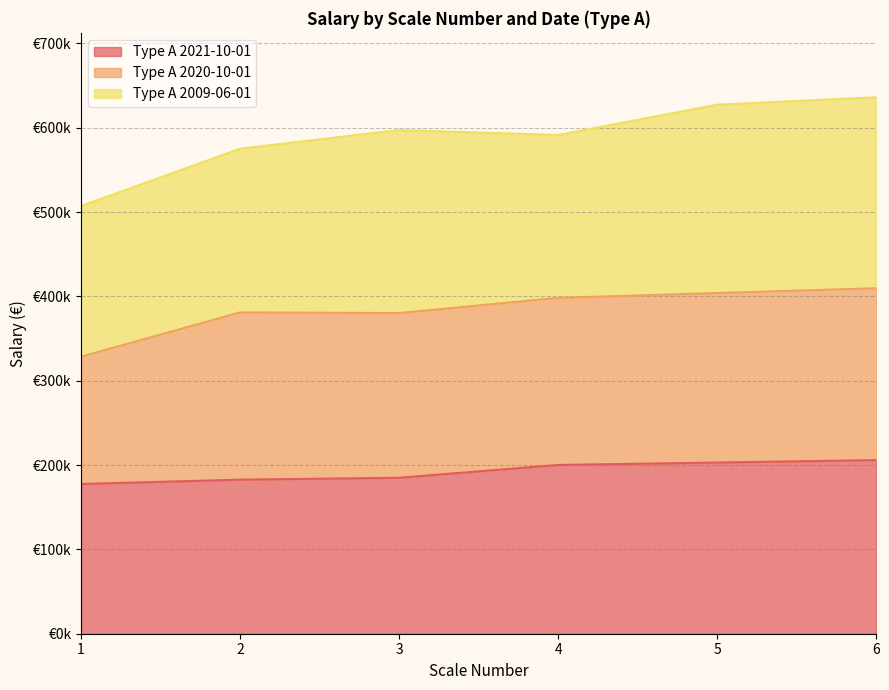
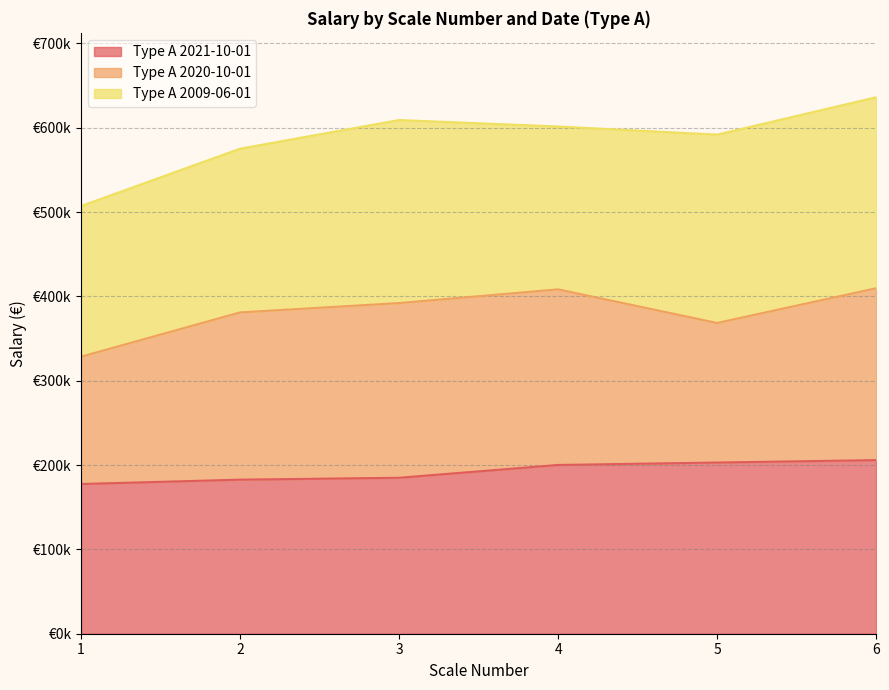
Type A 2020-10-01, 3: €200000 -> €210000
Type A 2020-10-01, 4: €200000 -> €210000
Type A 2020-10-01, 5: €200000 -> €170000
